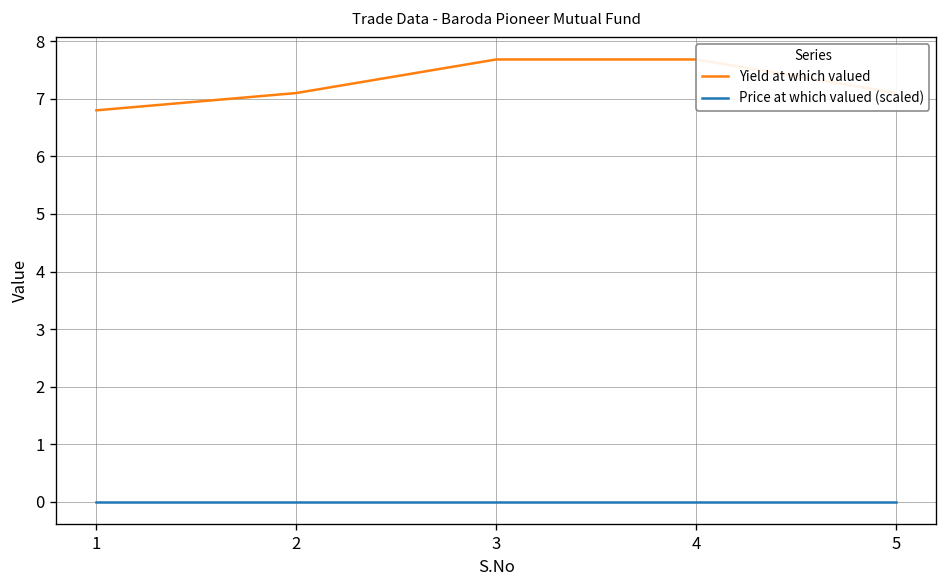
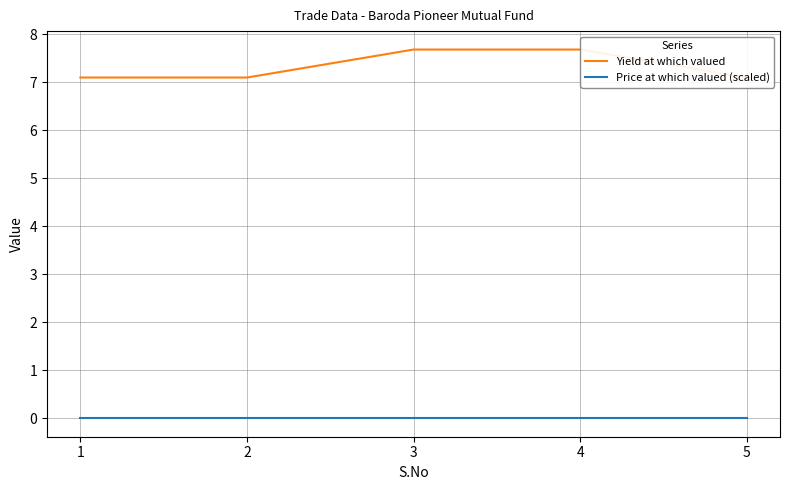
Yield at which valued, 1: 6.8 -> 7.1
